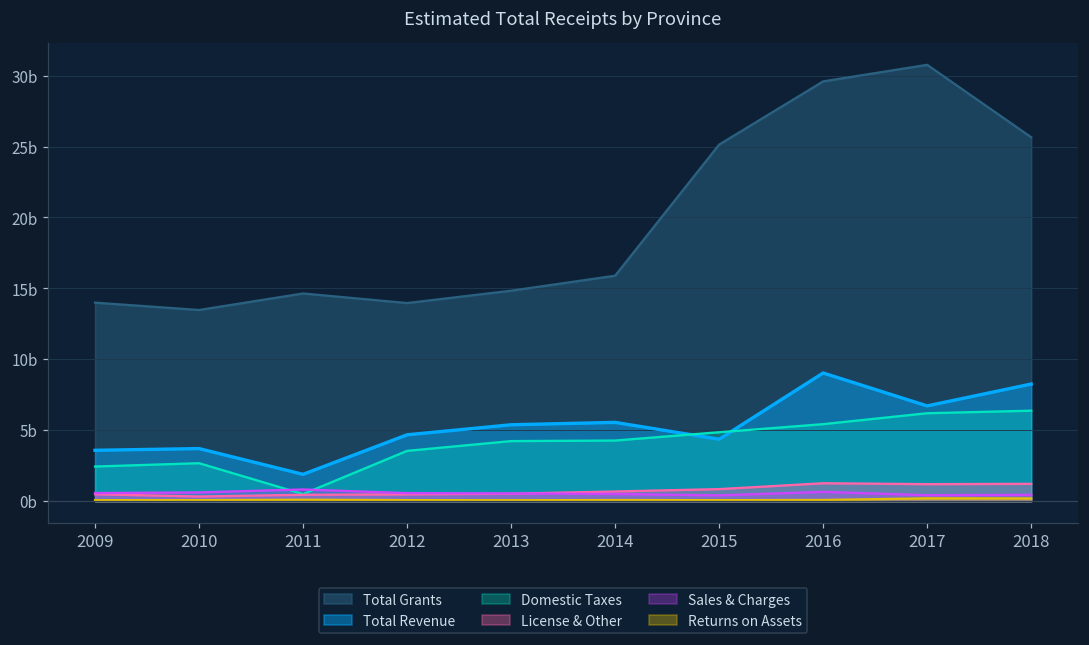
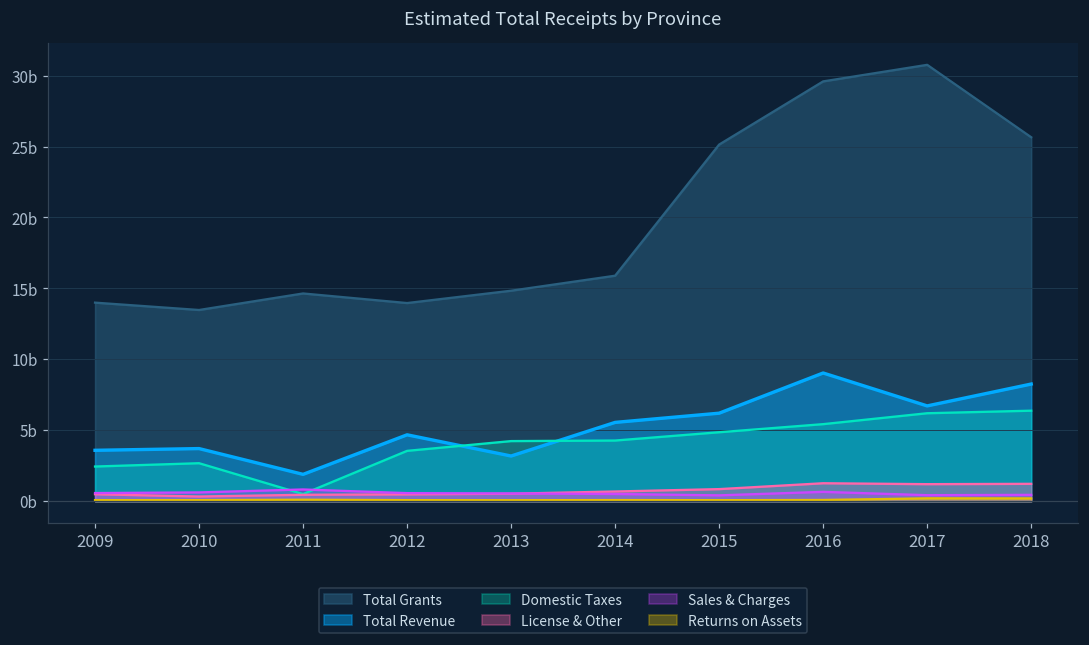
Total Revenue, 2013: 5.4b -> 3.2b
Total Revenue, 2015: 4.4b -> 6.2b
